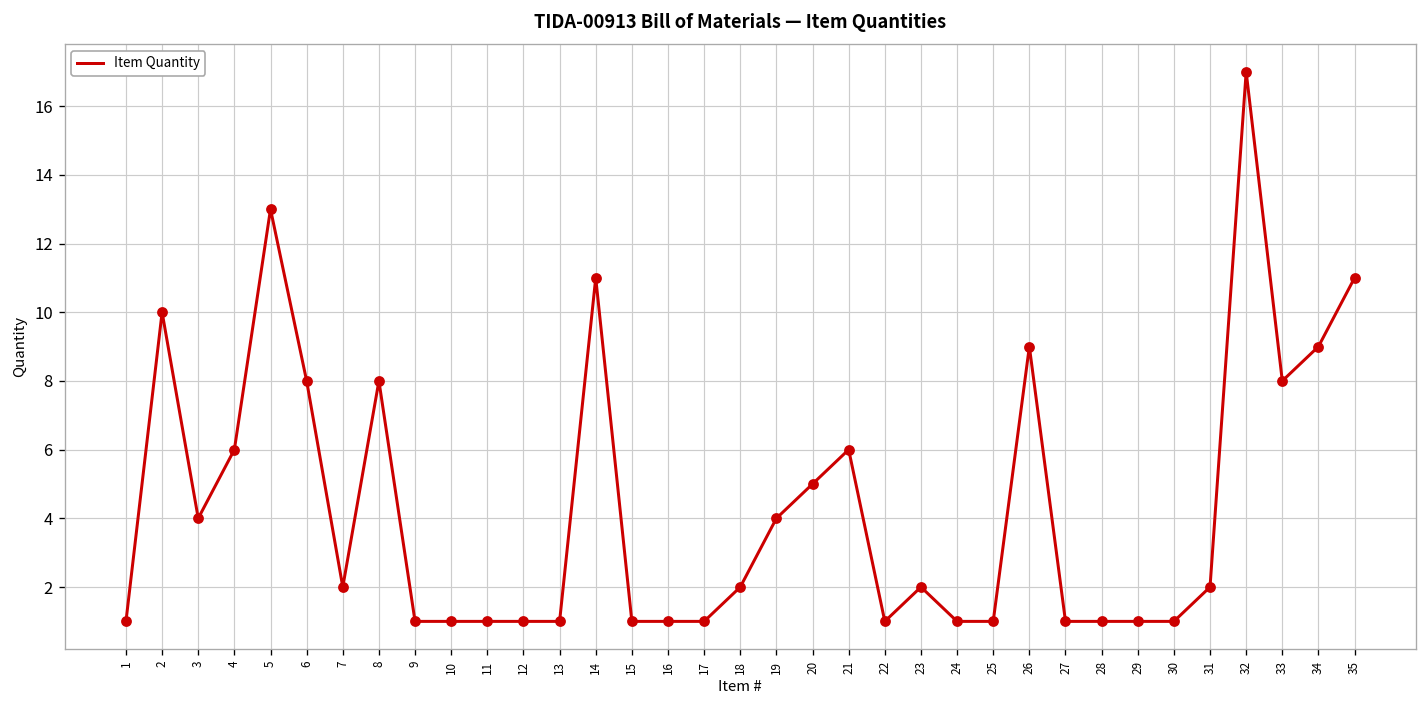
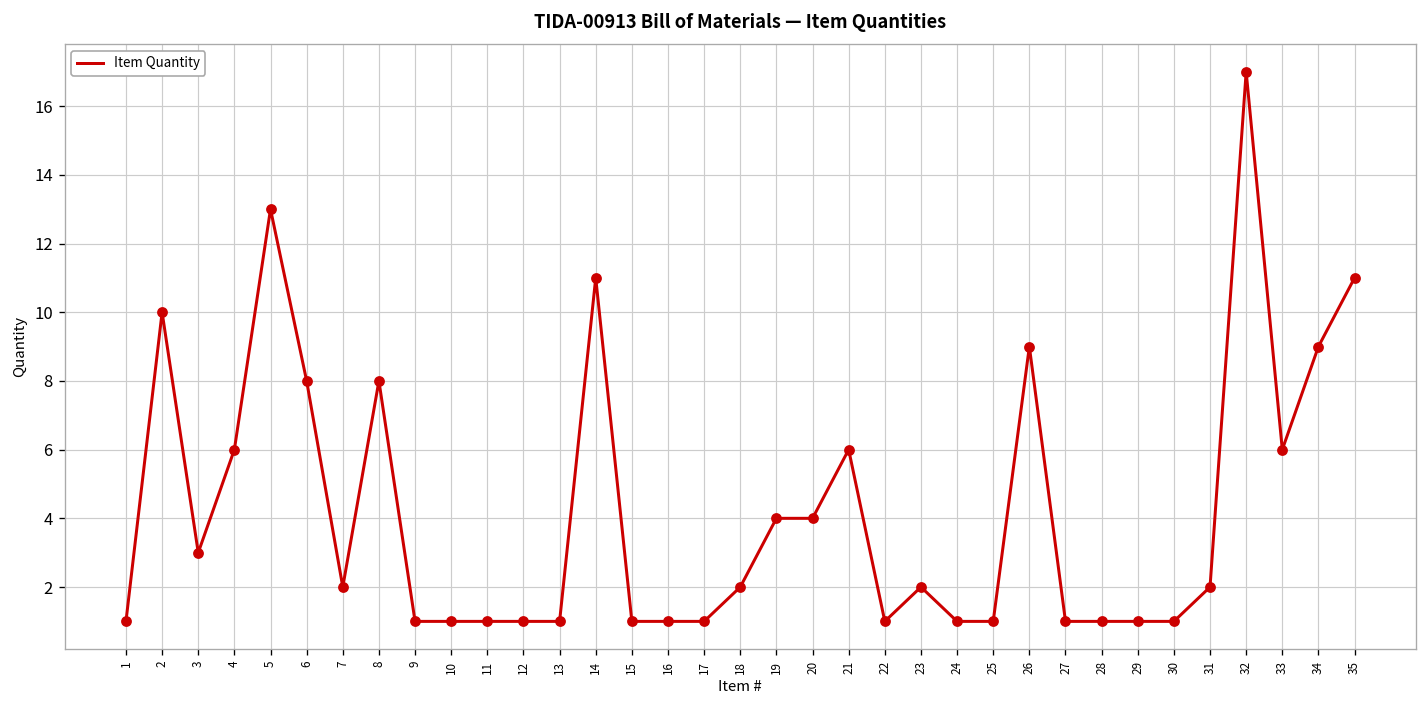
3: 4 -> 3
20: 5 -> 4
33: 8 -> 6
